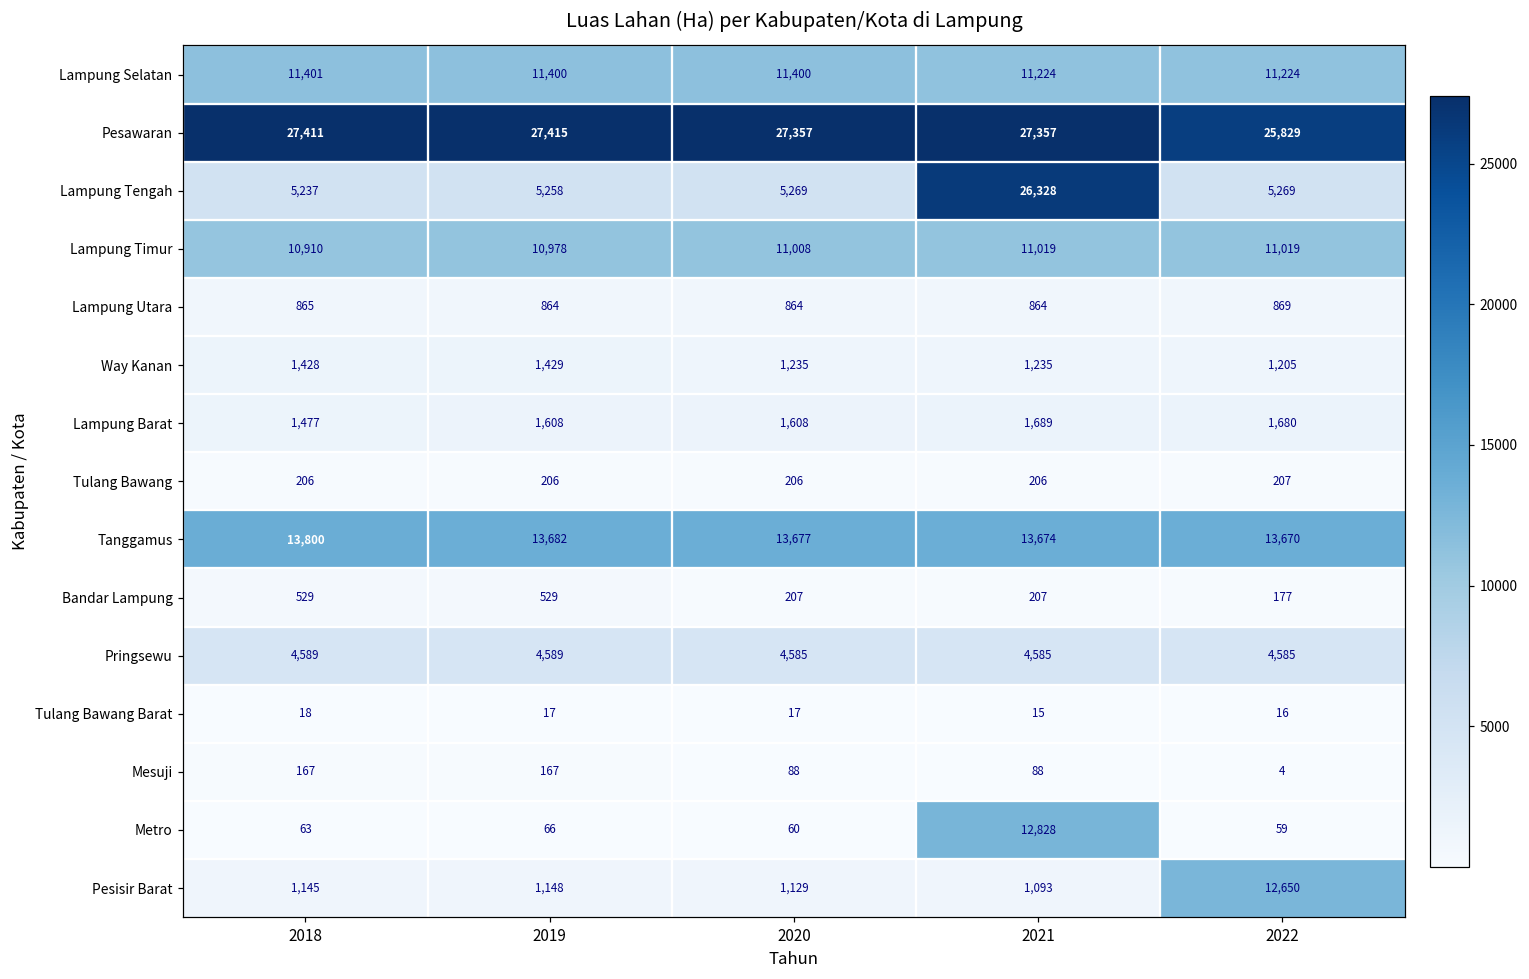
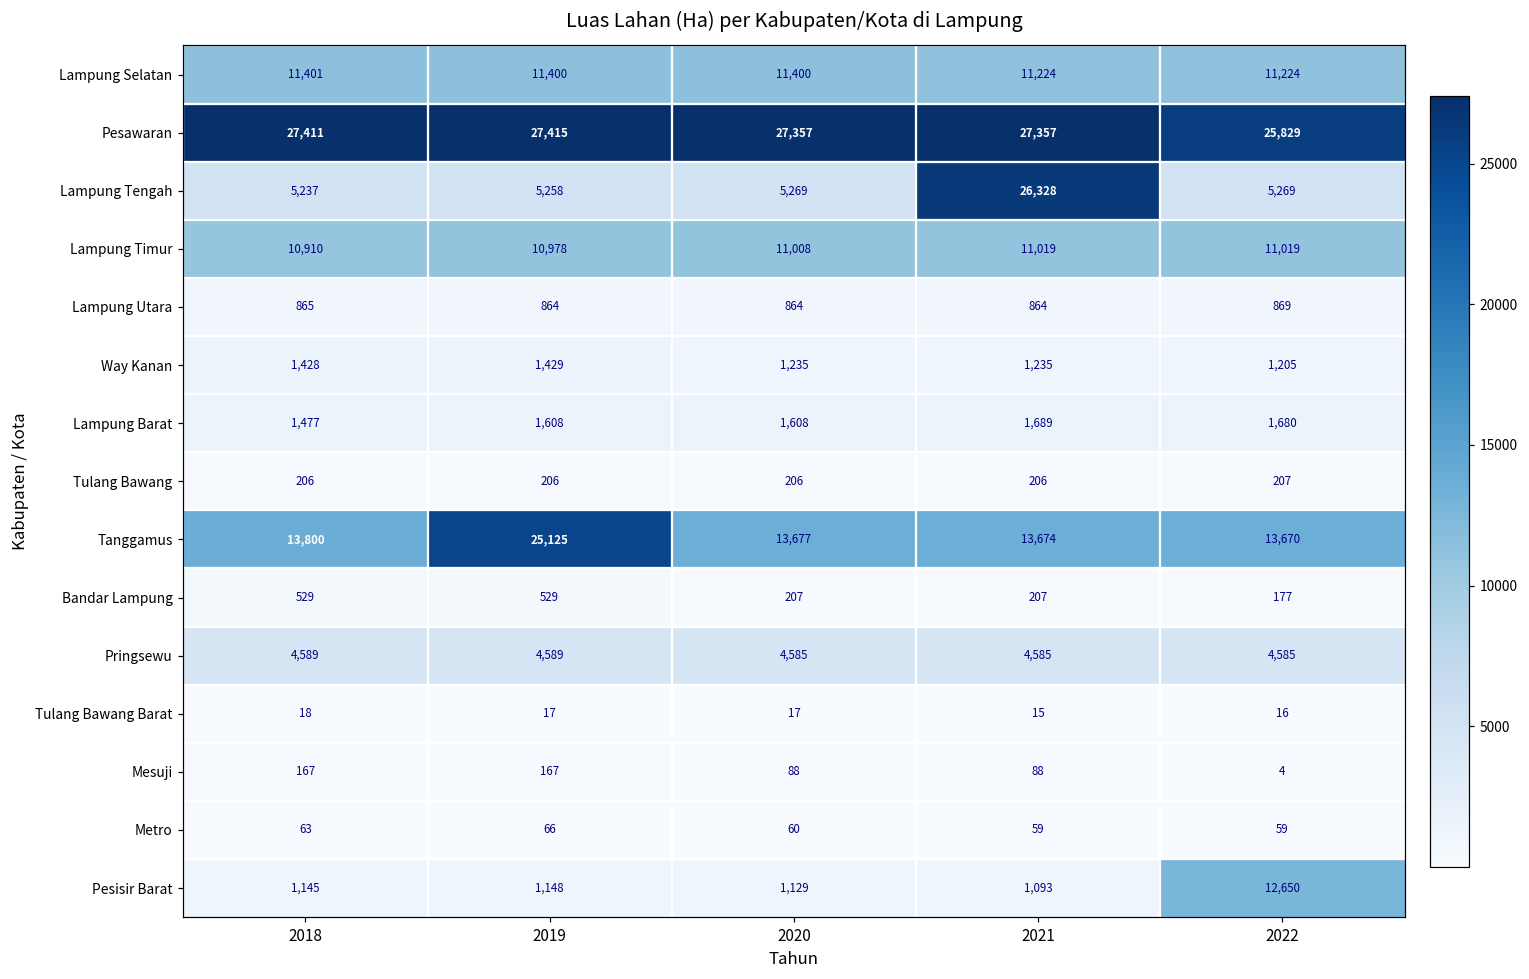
Tanggamus, 2019: 13,682 -> 25,125
Metro, 2021: 12,828 -> 59
